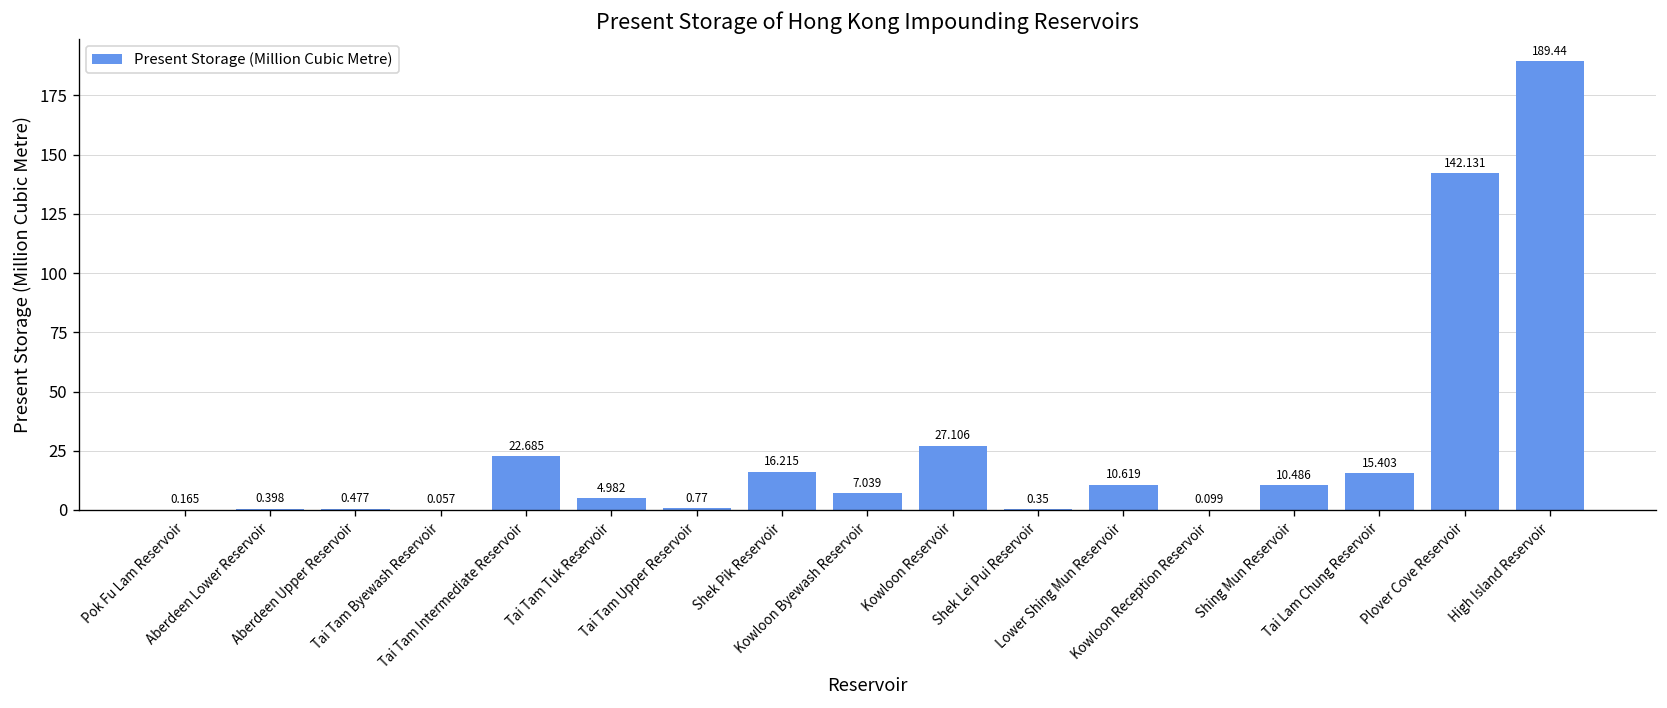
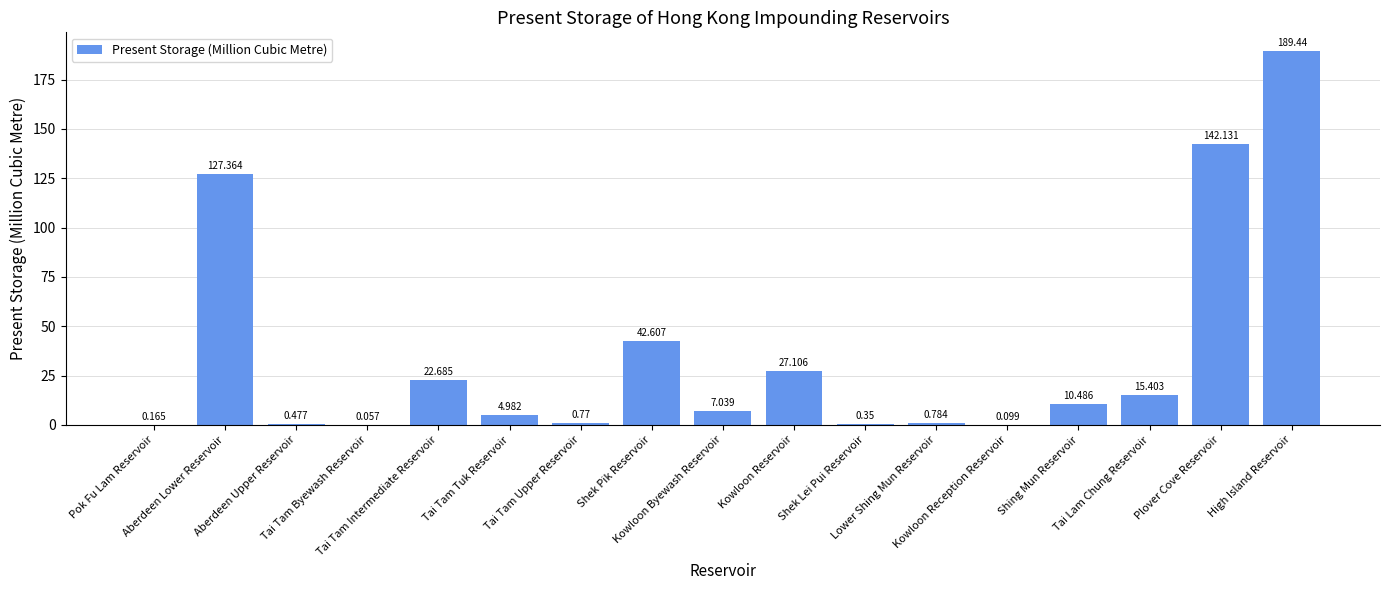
Aberdeen Lower Reservoir: 0.398 -> 127.364
Shek Pik Reservoir: 16.215 -> 42.607
Lower Shing Mun Reservoir: 10.619 -> 0.784
